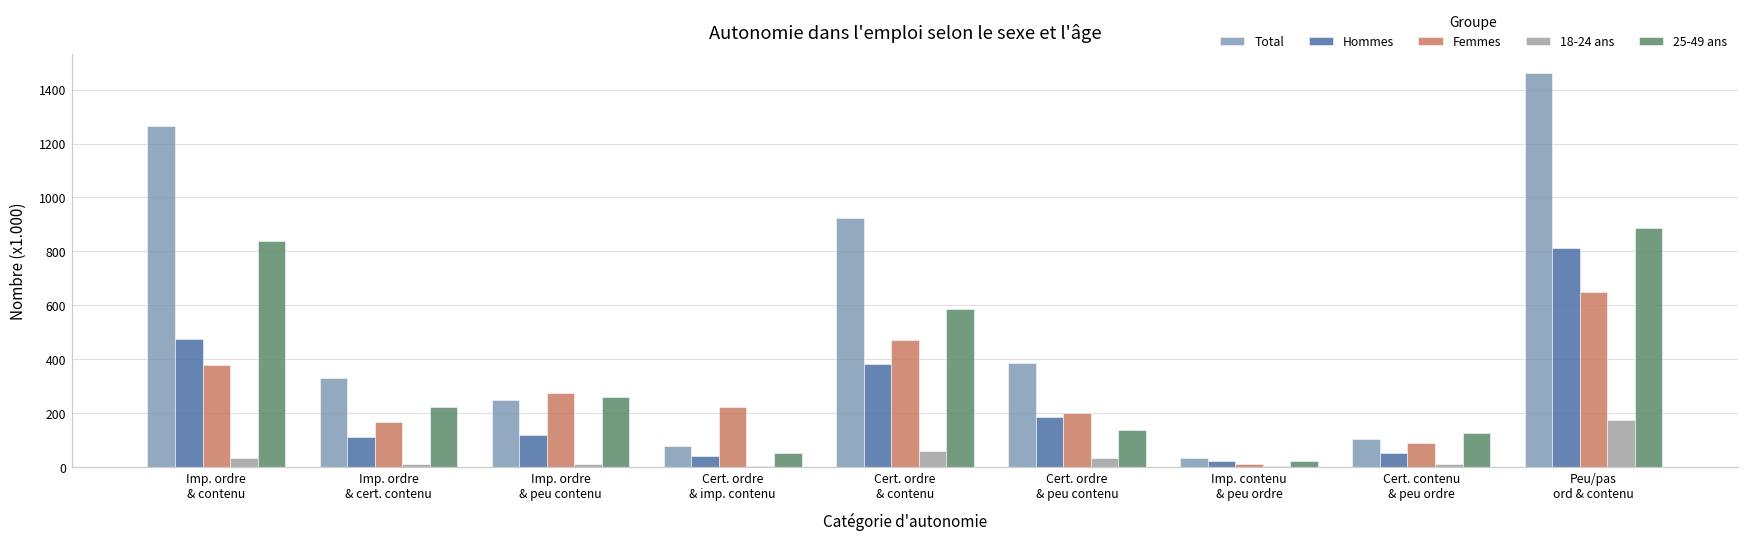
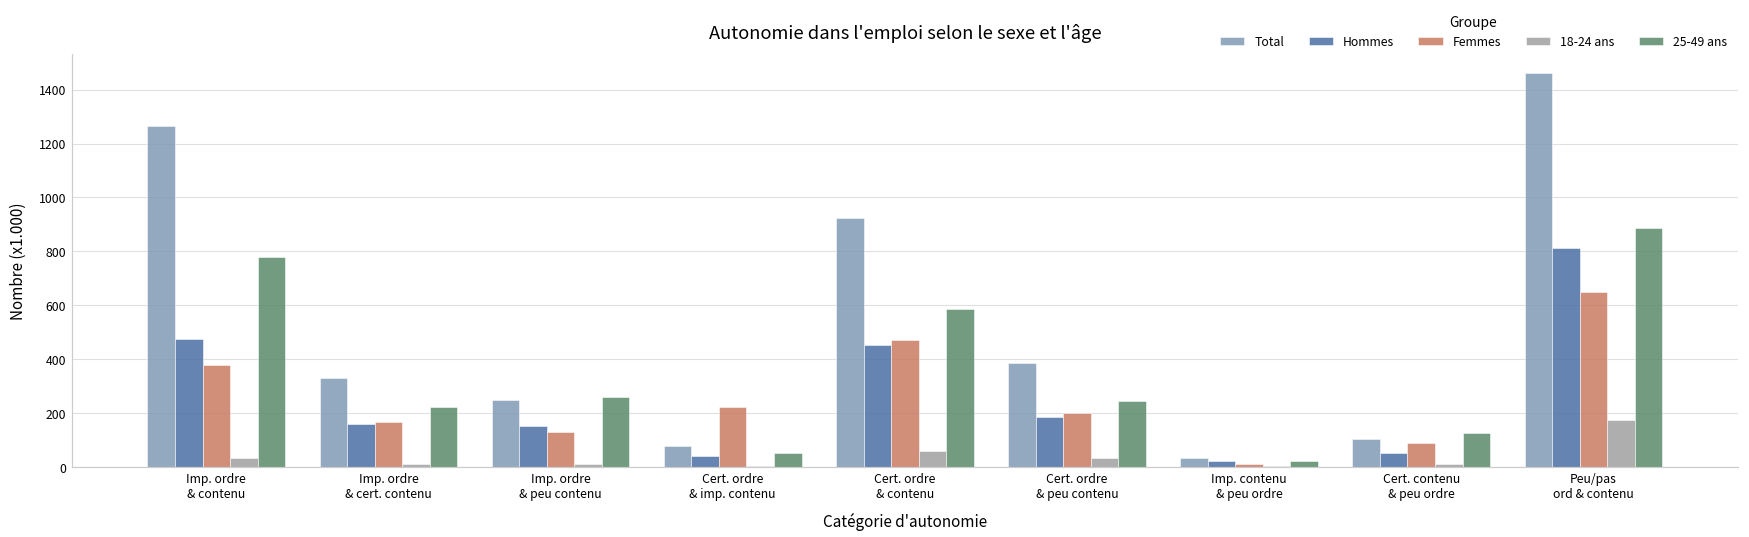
25-49 ans, Imp. ordre & contenu: 840 -> 780
Hommes, Imp. ordre & cert. contenu: 110 -> 160
Hommes, Imp. ordre & peu contenu: 120 -> 150
Femmes, Imp. ordre & peu contenu: 270 -> 130
Hommes, Cert. ordre & contenu: 380 -> 450
25-49 ans, Cert. ordre & peu contenu: 140 -> 250
